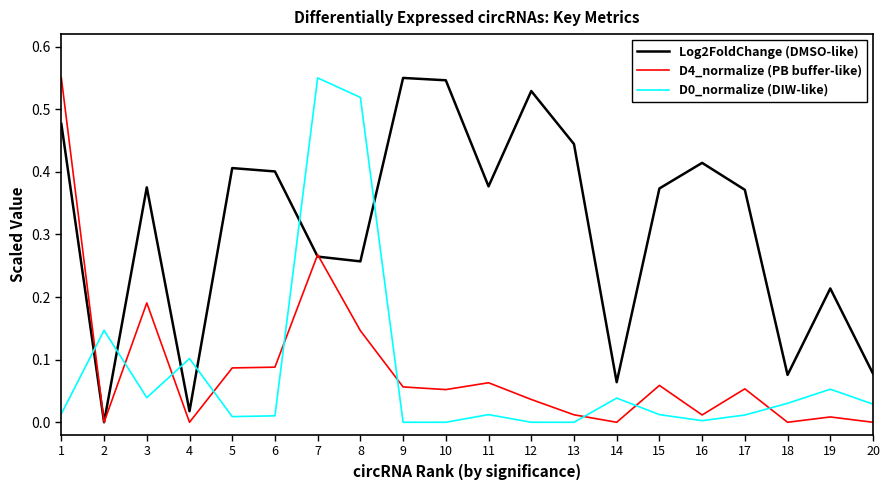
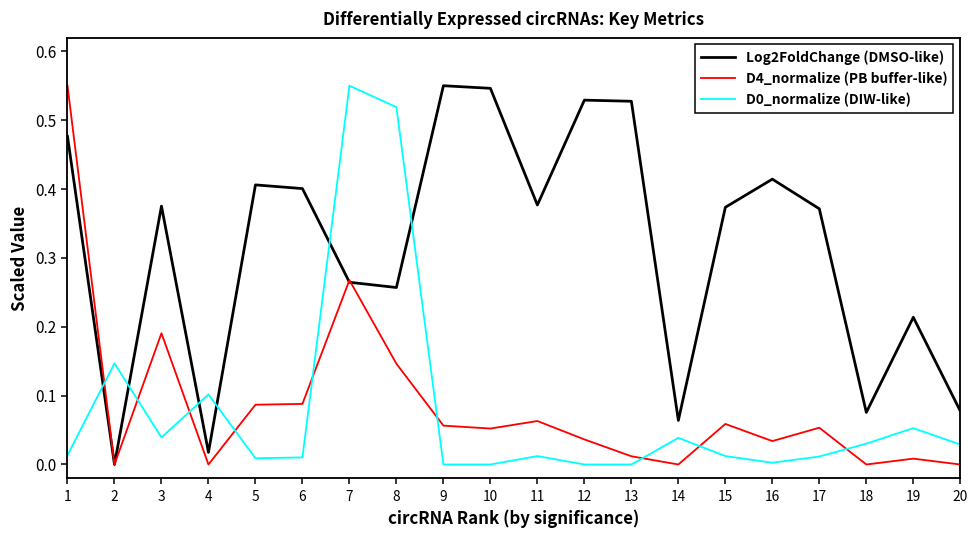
Log2FoldChange (DMSO-like), 13: 0.44 -> 0.53
D4_normalize (PB buffer-like), 16: 0.01 -> 0.03
